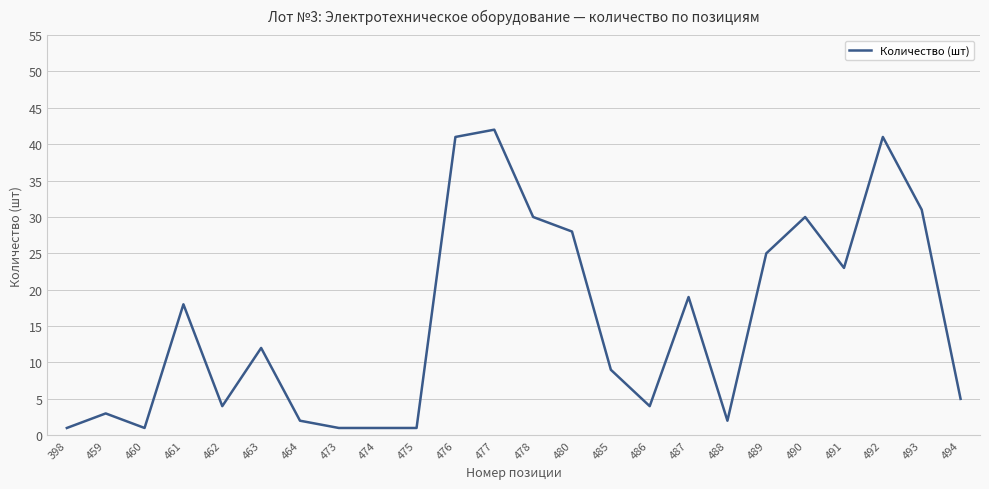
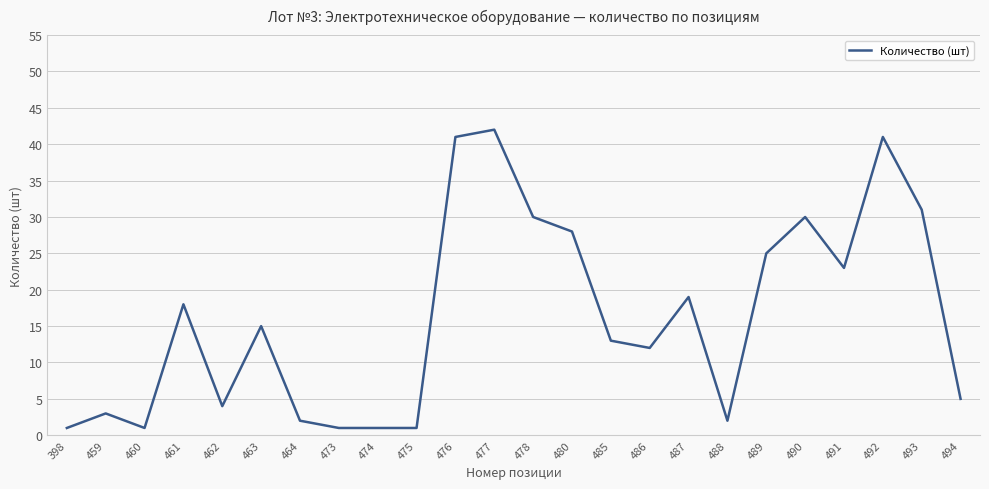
463: 12 -> 15
485: 9 -> 13
486: 4 -> 12
